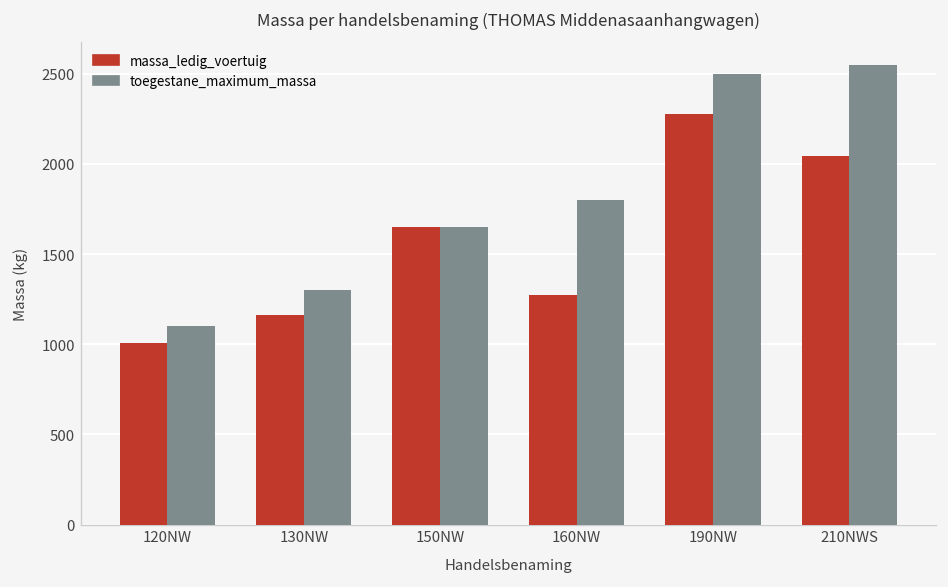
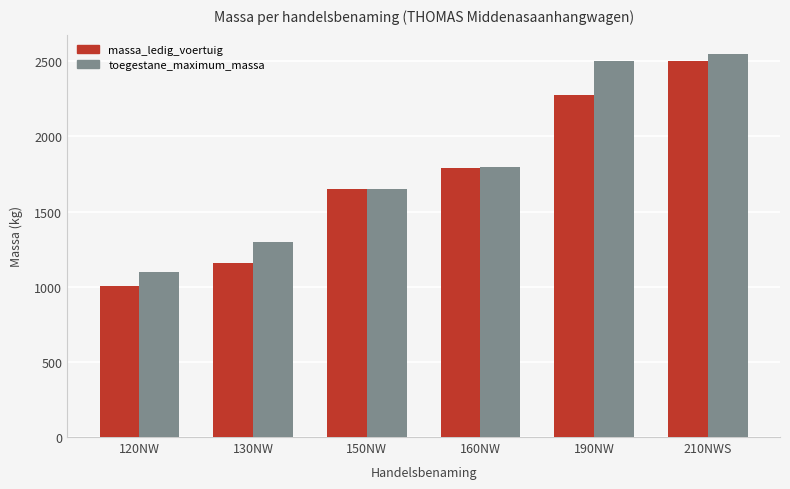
massa_ledig_voertuig, 160NW: 1270 -> 1790
massa_ledig_voertuig, 210NWS: 2050 -> 2500
